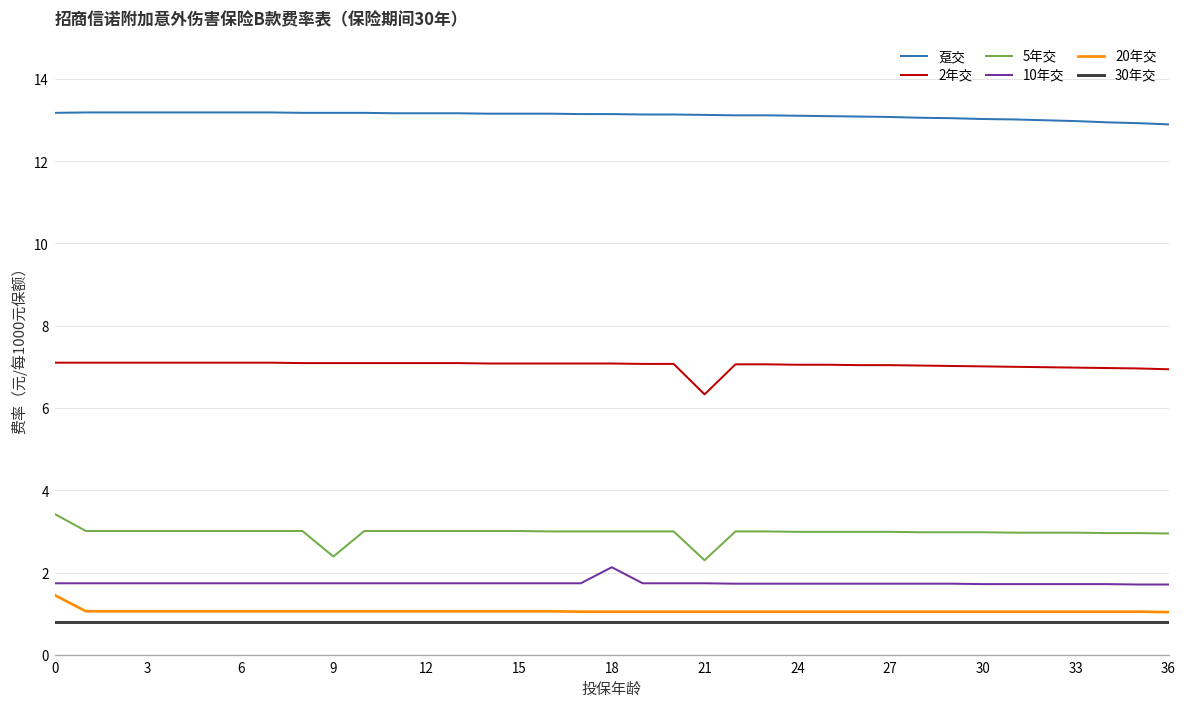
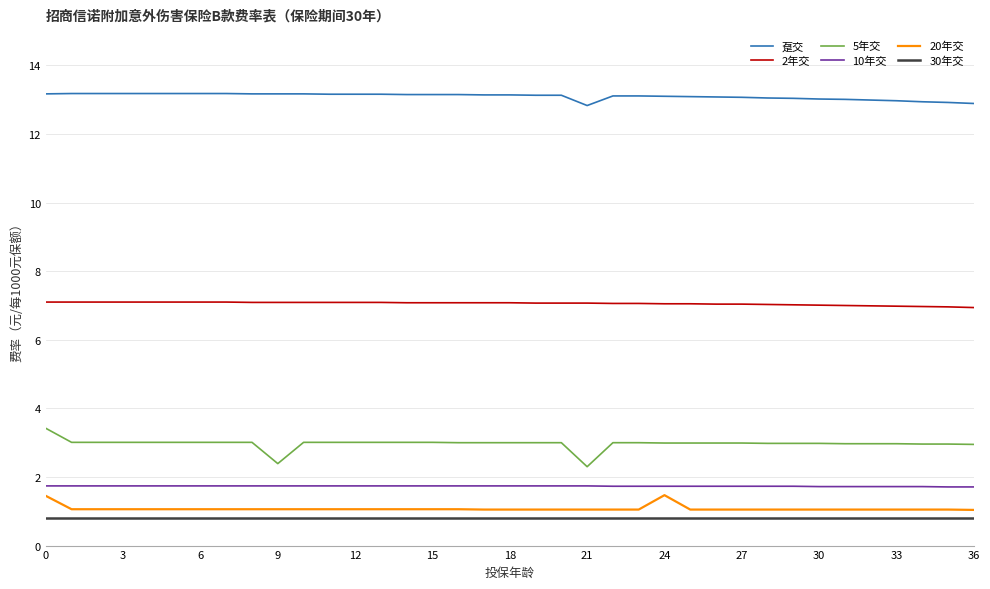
10年交, 18: 2.1 -> 1.7
趸交, 21: 13.1 -> 12.8
2年交, 21: 6.3 -> 7.1
20年交, 24: 1.1 -> 1.5
